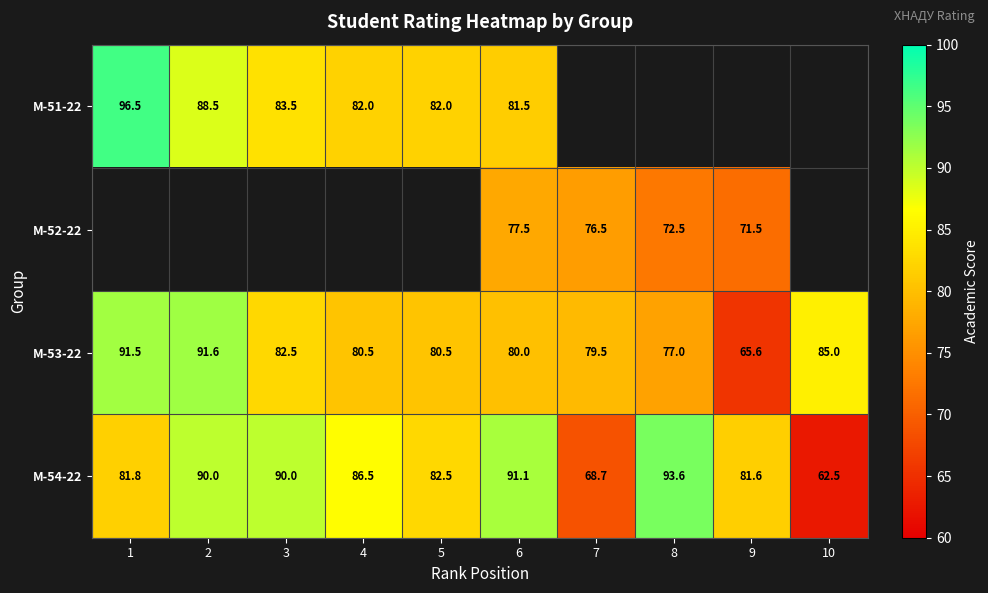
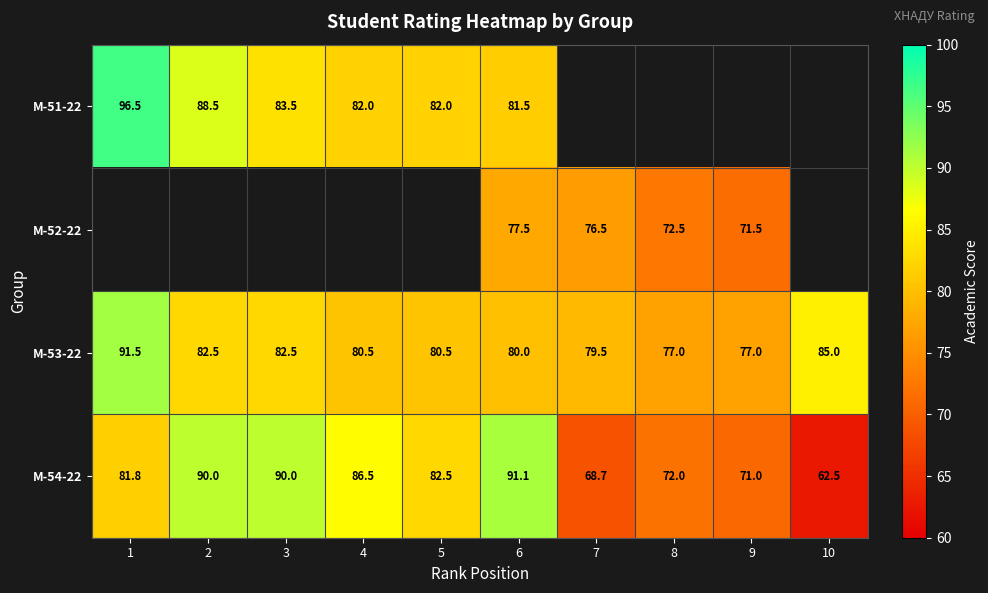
М-53-22, 2: 91.6 -> 82.5
М-53-22, 9: 65.6 -> 77.0
М-54-22, 8: 93.6 -> 72.0
М-54-22, 9: 81.6 -> 71.0
